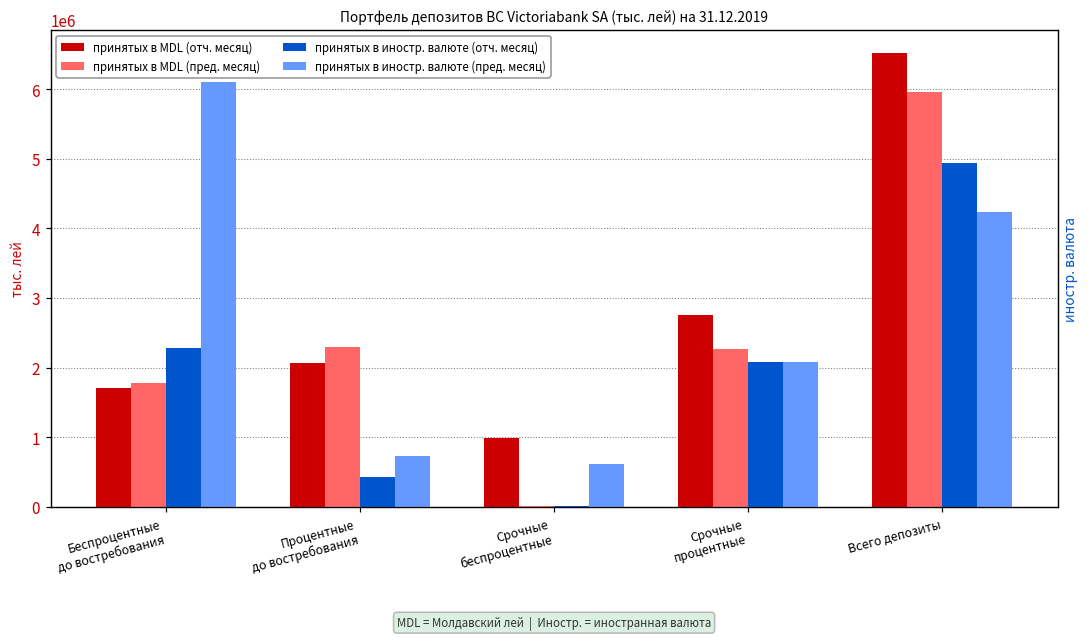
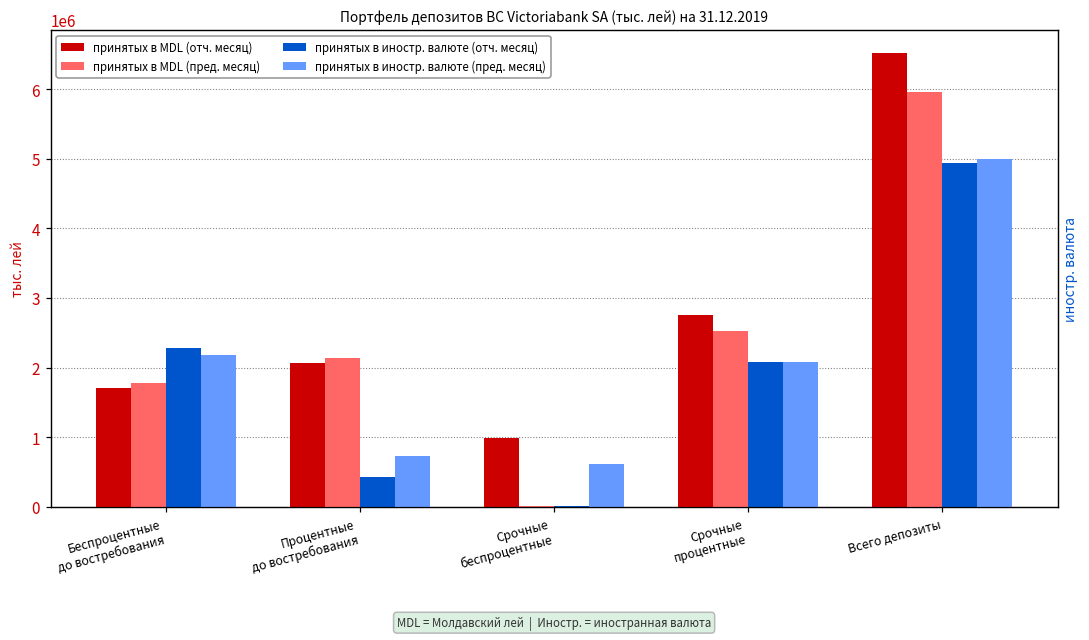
принятых в иностр. валюте (пред. месяц), Беспроцентные до востребования: 6100000 -> 2200000
принятых в MDL (пред. месяц), Процентные до востребования: 2300000 -> 2100000
принятых в MDL (пред. месяц), Срочные процентные: 2300000 -> 2500000
принятых в иностр. валюте (пред. месяц), Всего депозиты: 4200000 -> 5000000
